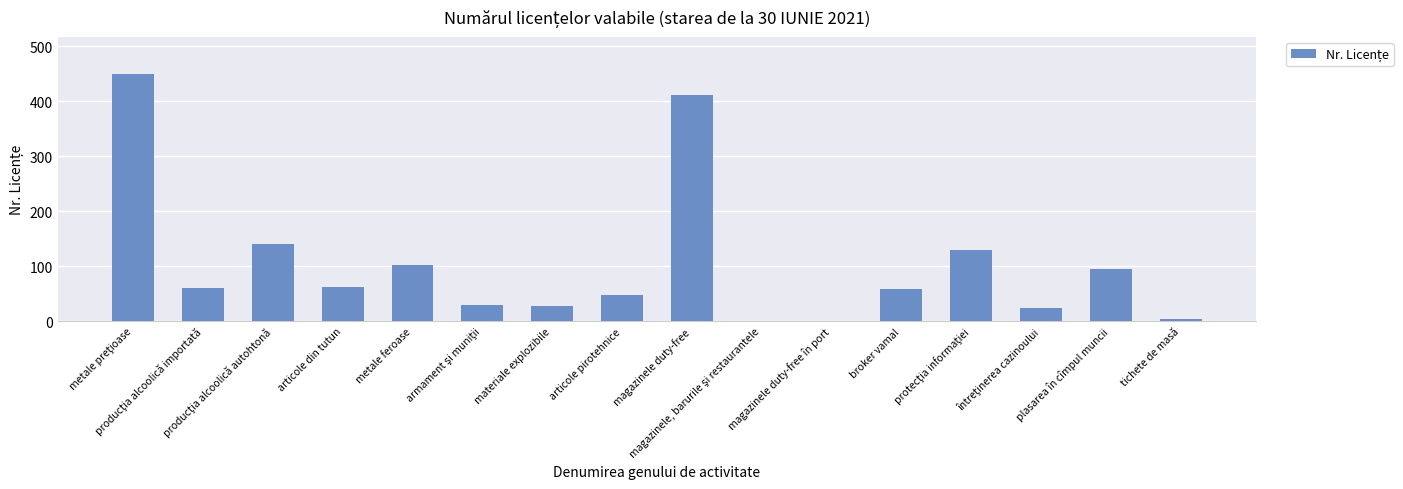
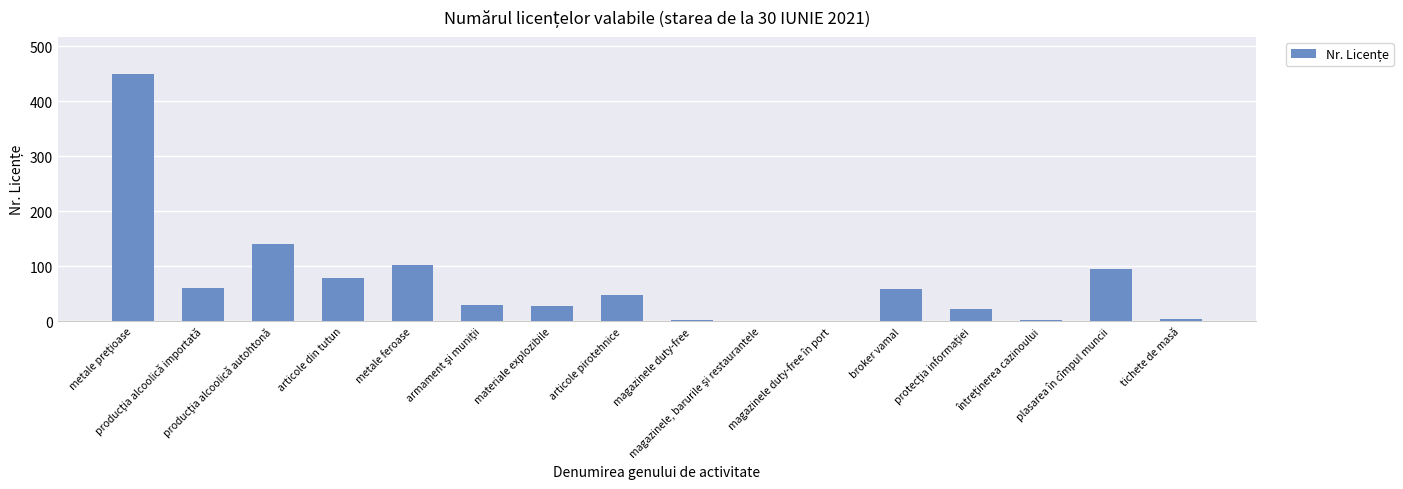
articole din tutun: 60 -> 80
magazinele duty-free: 410 -> 0
protecţia informaţiei: 130 -> 20
întreţinerea cazinoului: 30 -> 0
